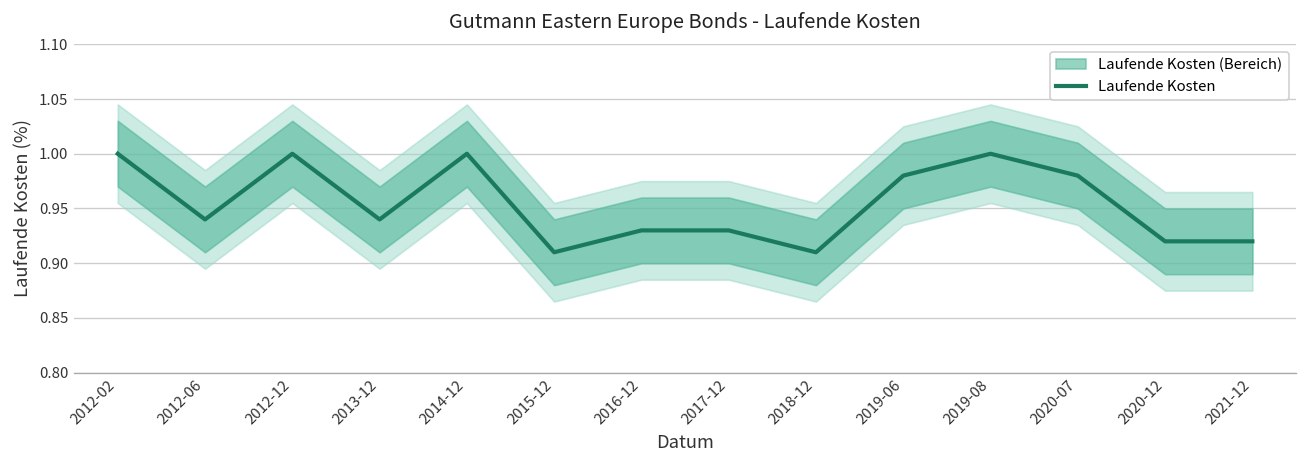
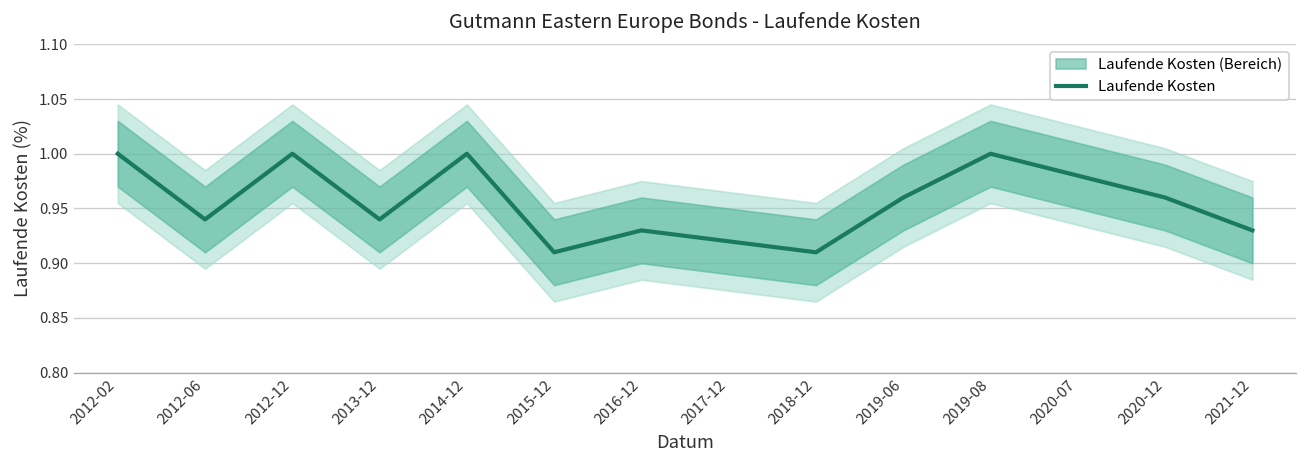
Laufende Kosten, 2017-12: 0.93 -> 0.92
Laufende Kosten, 2019-06: 0.98 -> 0.96
Laufende Kosten, 2020-12: 0.92 -> 0.96
Laufende Kosten, 2021-12: 0.92 -> 0.93
